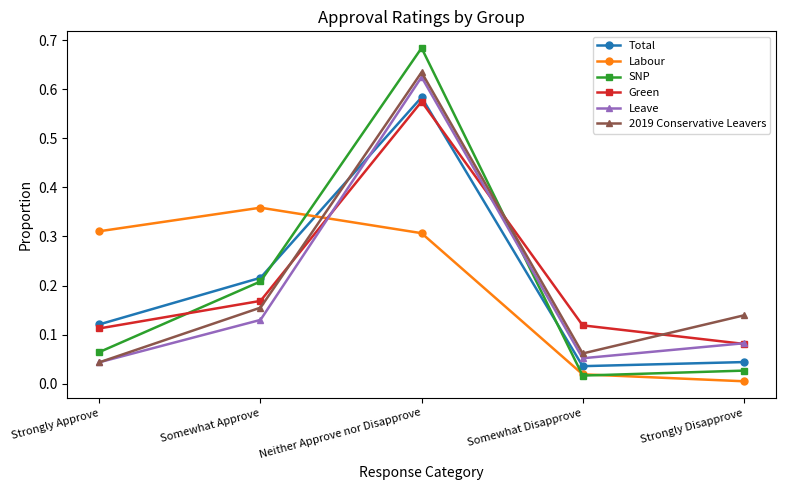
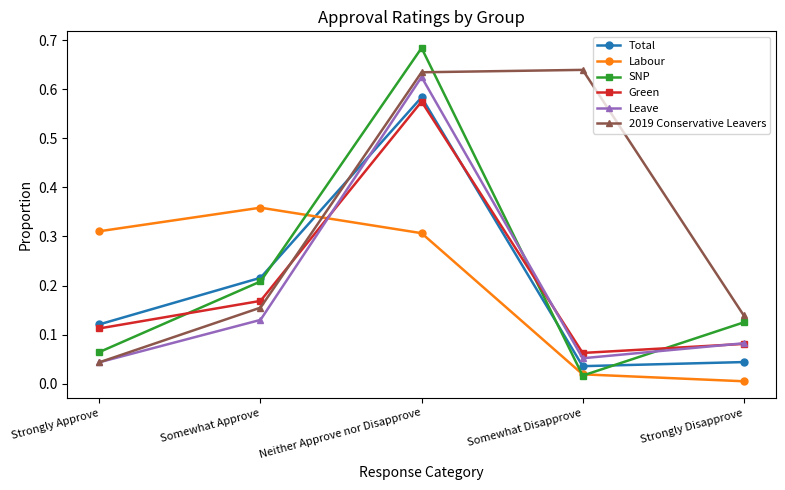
Green, Somewhat Disapprove: 0.12 -> 0.06
2019 Conservative Leavers, Somewhat Disapprove: 0.06 -> 0.64
SNP, Strongly Disapprove: 0.03 -> 0.12
